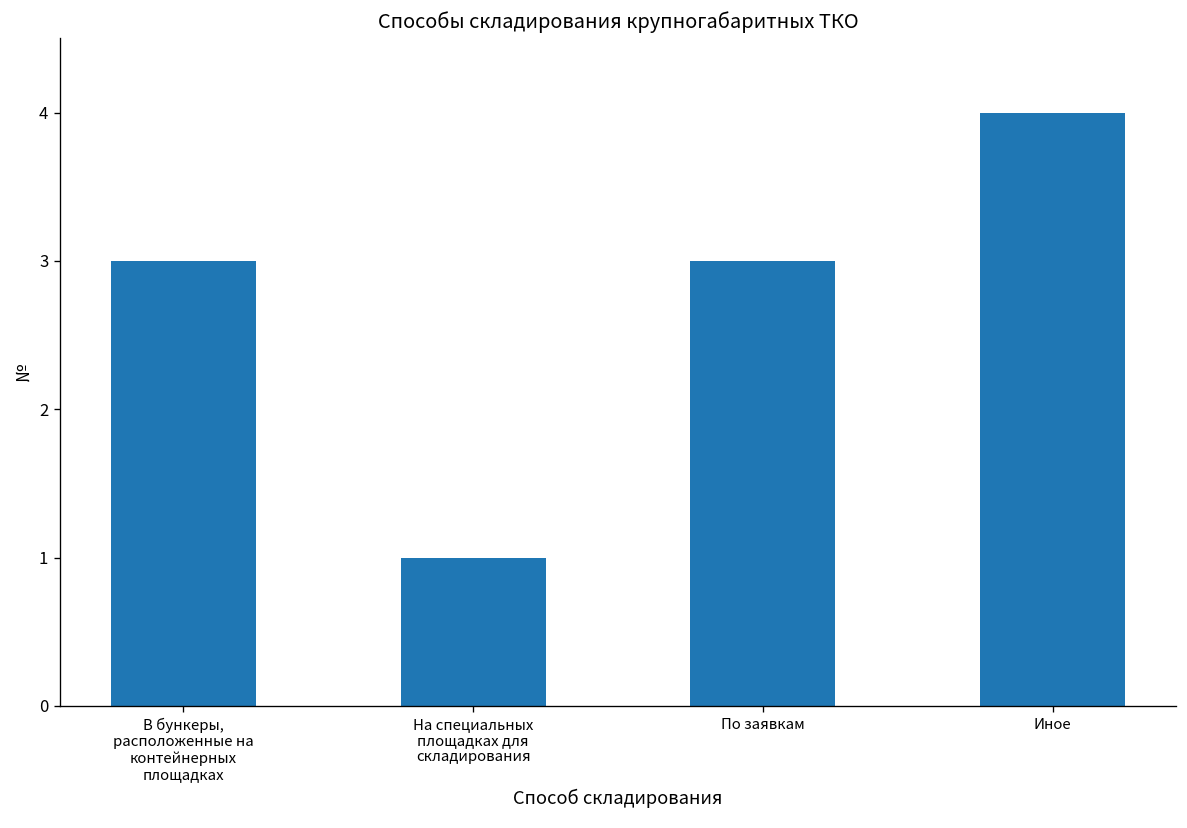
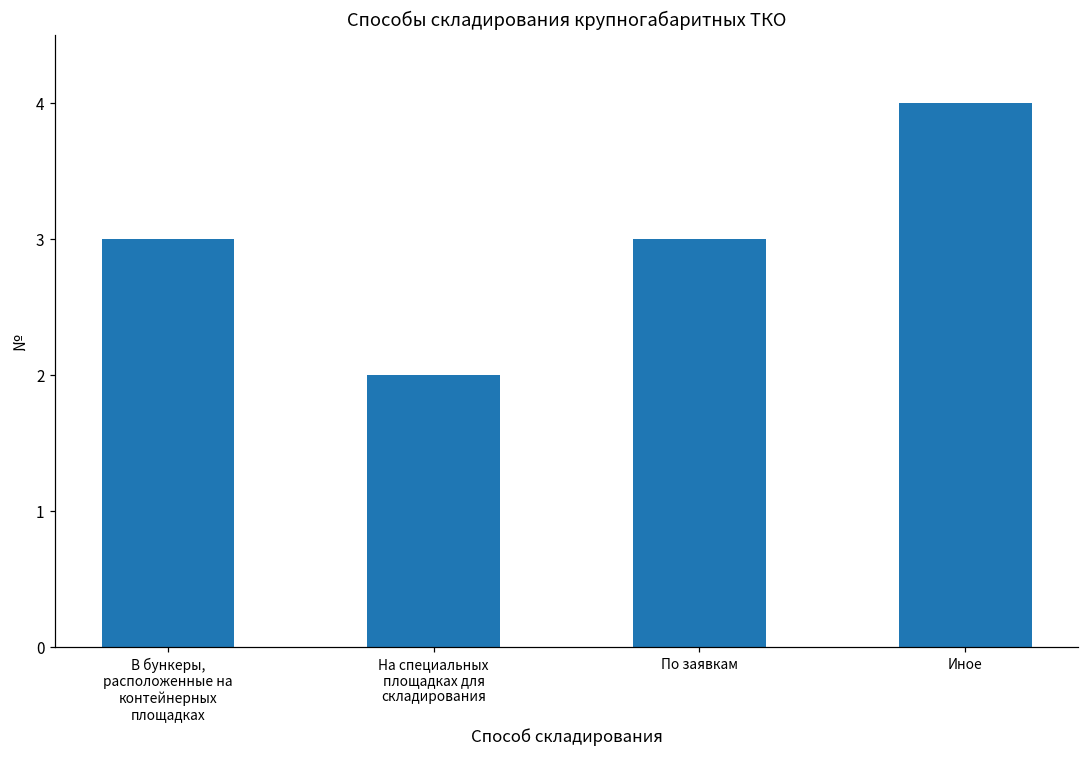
На специальных площадках для складирования: 1 -> 2
